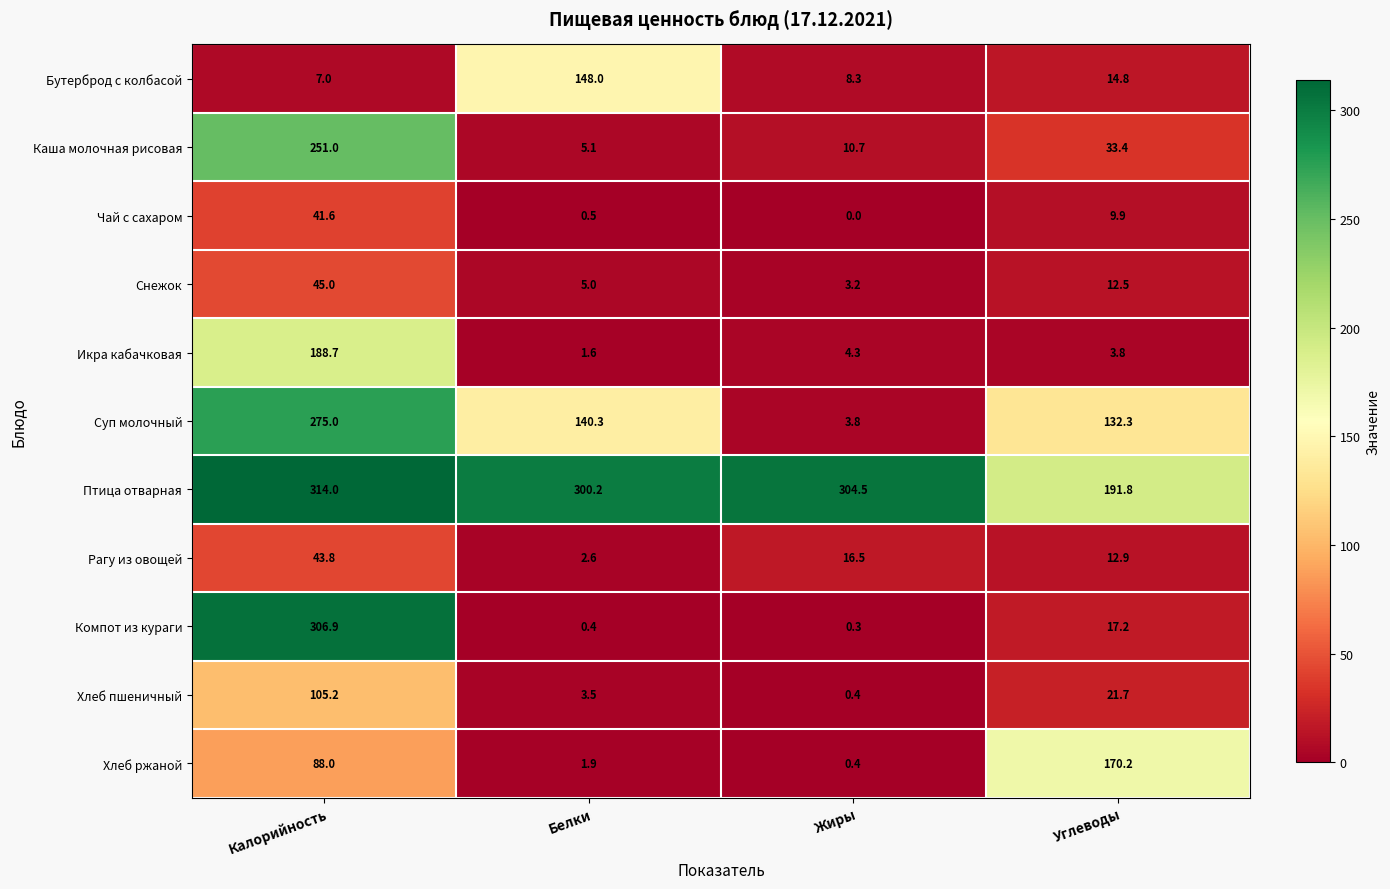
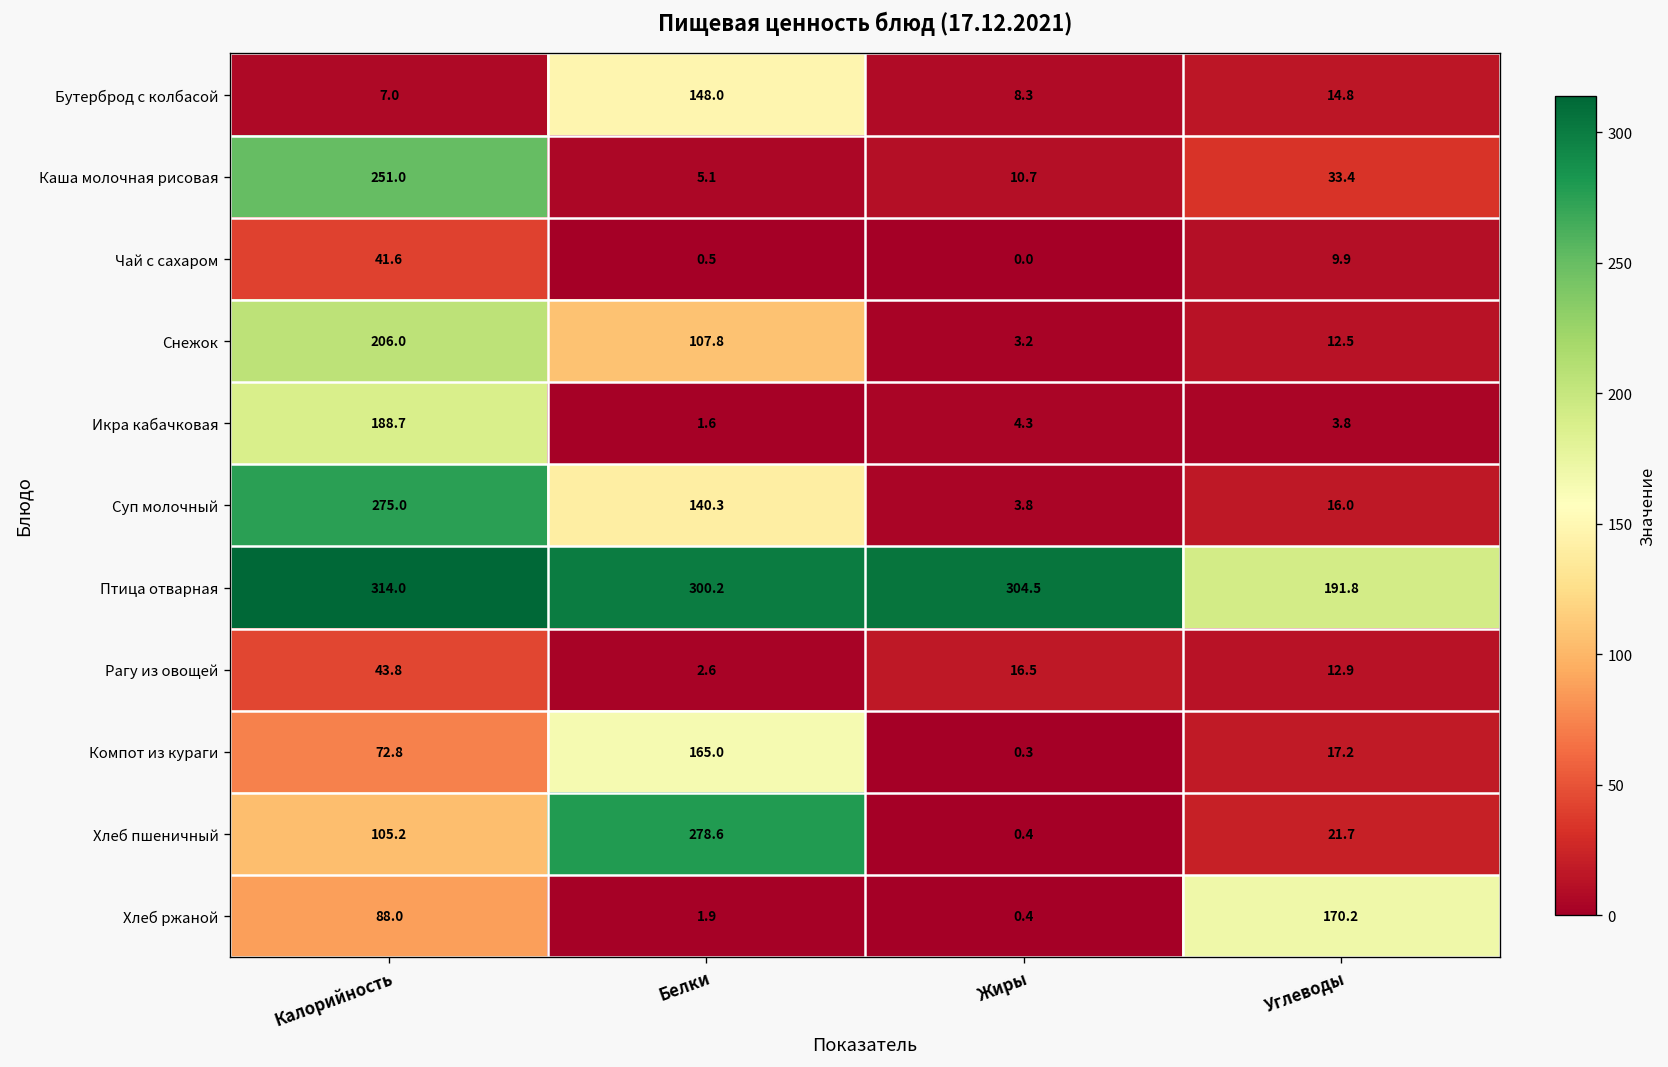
Снежок, Калорийность: 45.0 -> 206.0
Снежок, Белки: 5.0 -> 107.8
Суп молочный, Углеводы: 132.3 -> 16.0
Компот из кураги, Калорийность: 306.9 -> 72.8
Компот из кураги, Белки: 0.4 -> 165.0
Хлеб пшеничный, Белки: 3.5 -> 278.6
